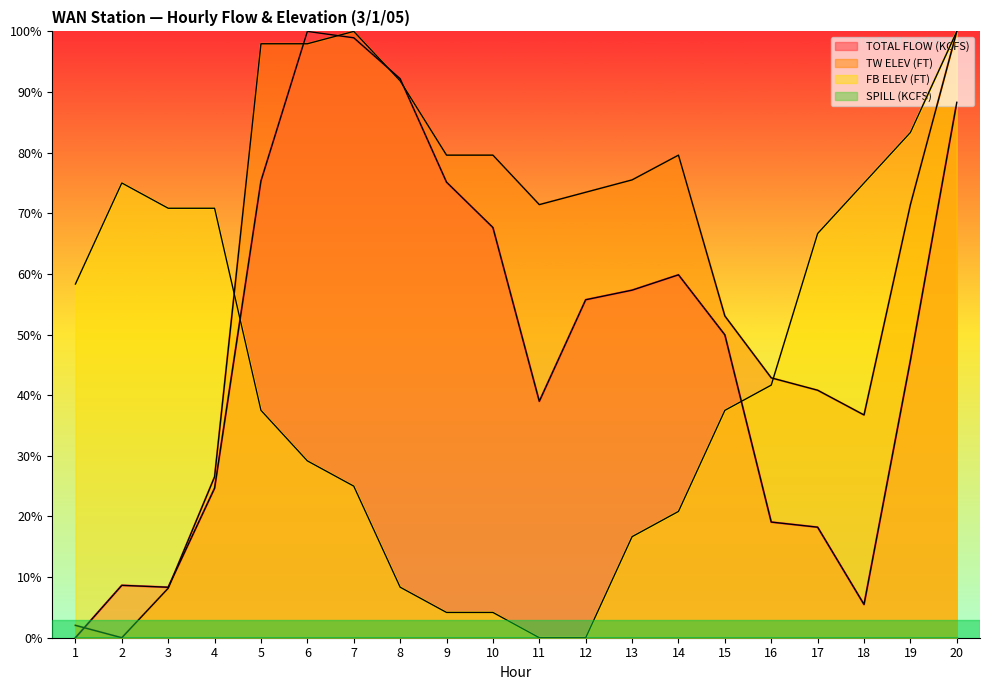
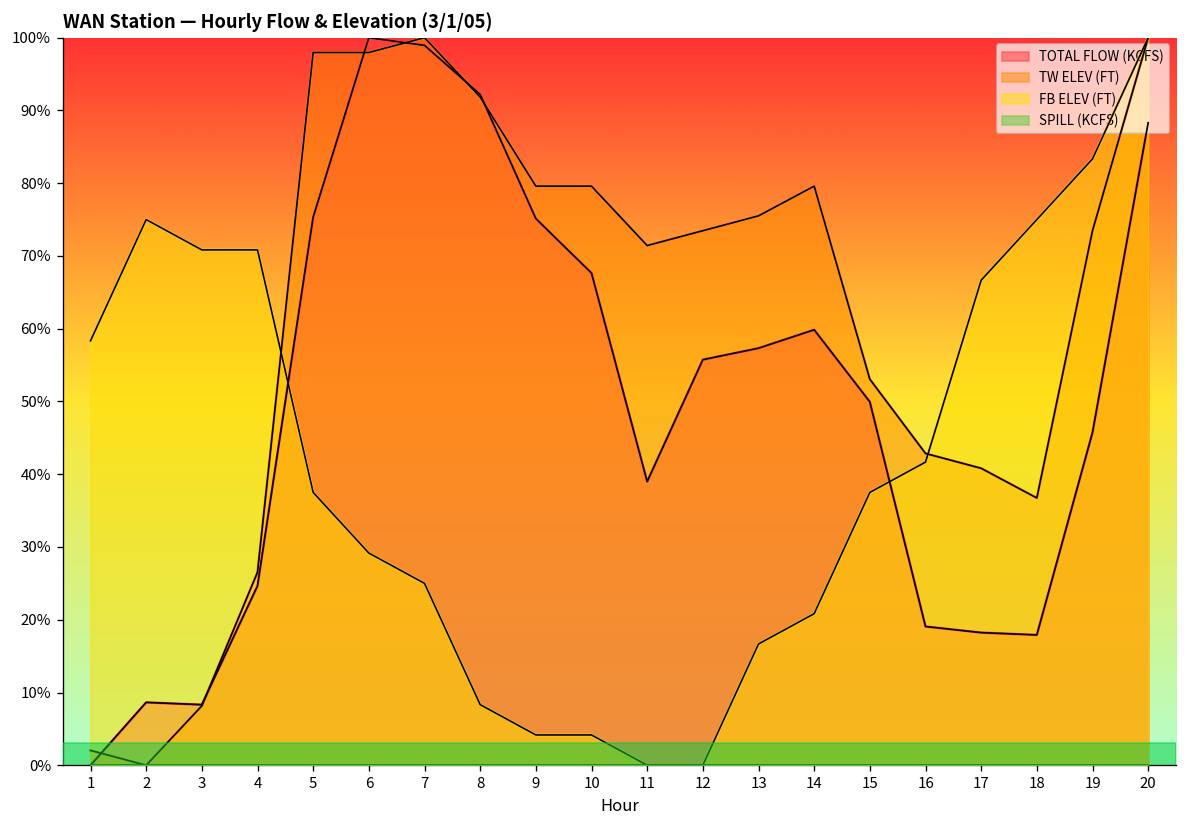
TOTAL FLOW (KCFS), 18: 5% -> 18%
TW ELEV (FT), 19: 71% -> 73%
